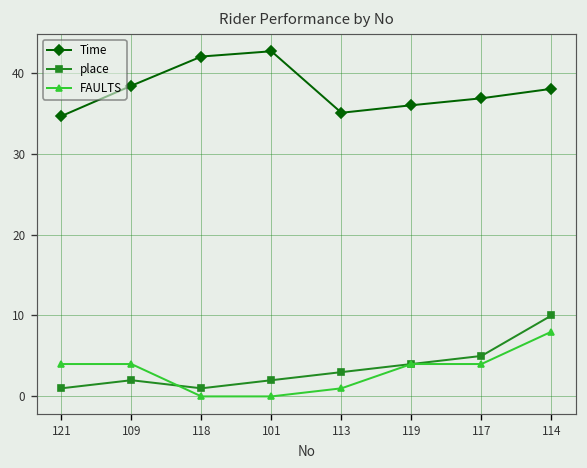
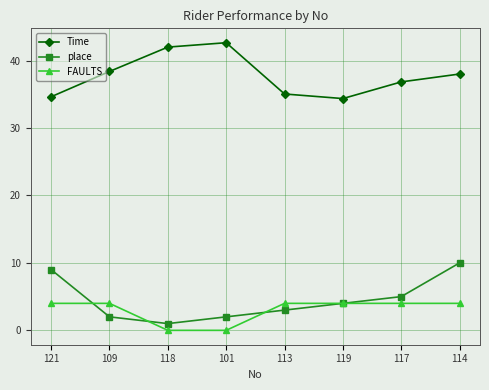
place, 121: 1 -> 9
FAULTS, 113: 1 -> 4
Time, 119: 36 -> 34
FAULTS, 114: 8 -> 4
